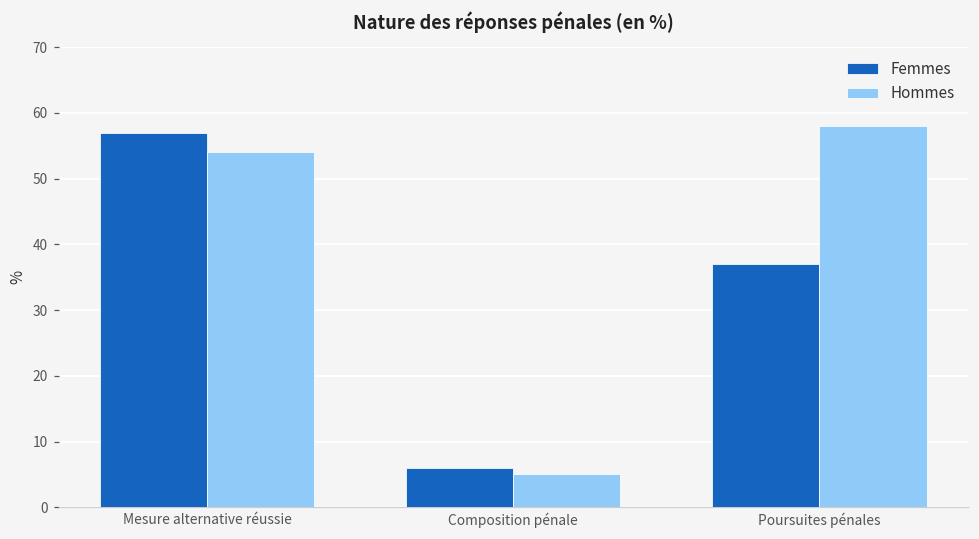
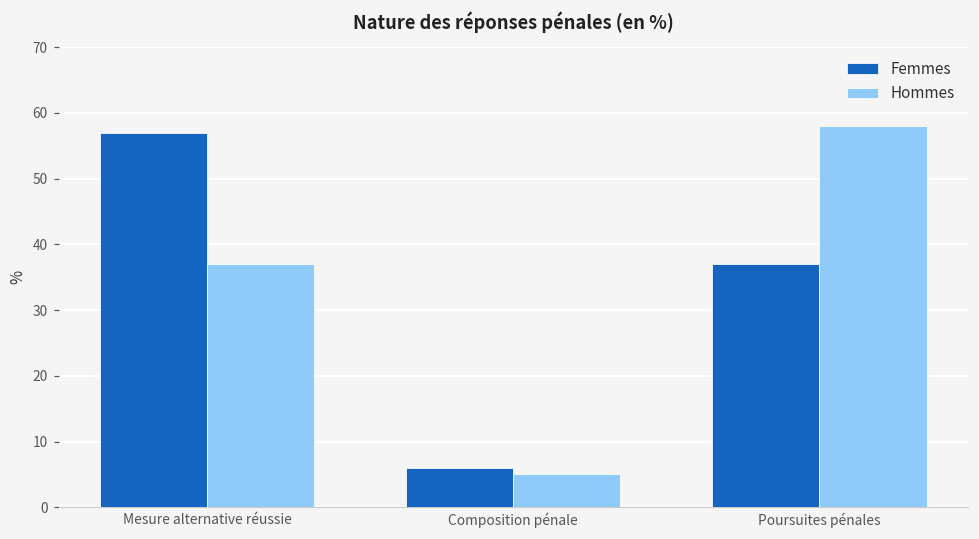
Hommes, Mesure alternative réussie: 54 -> 37
